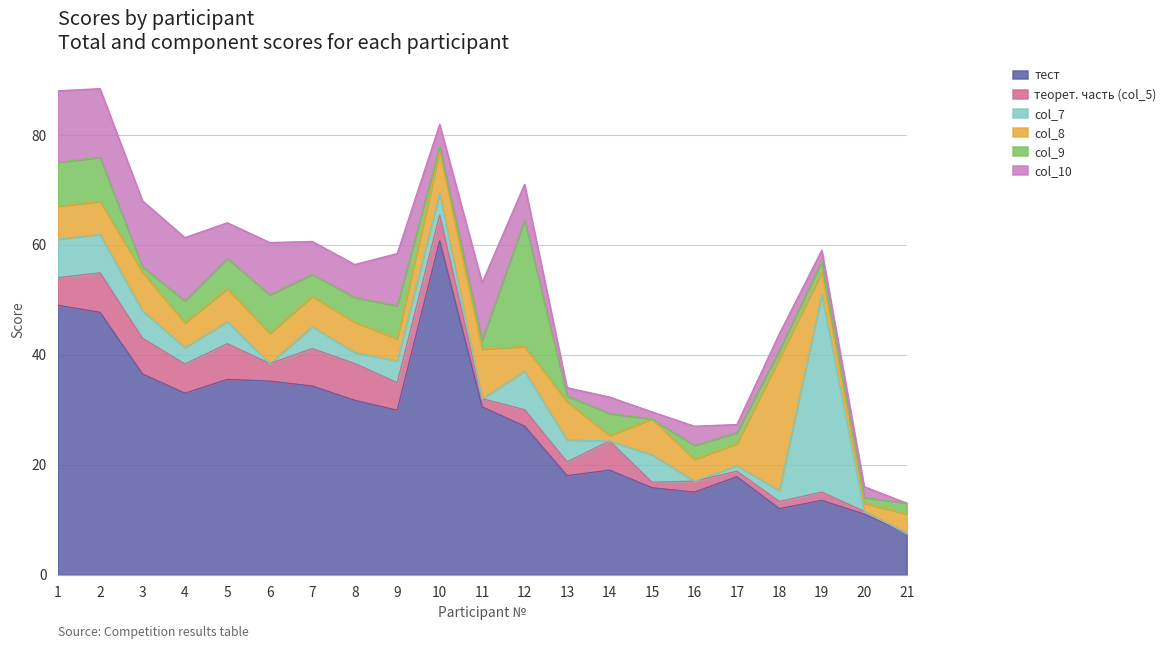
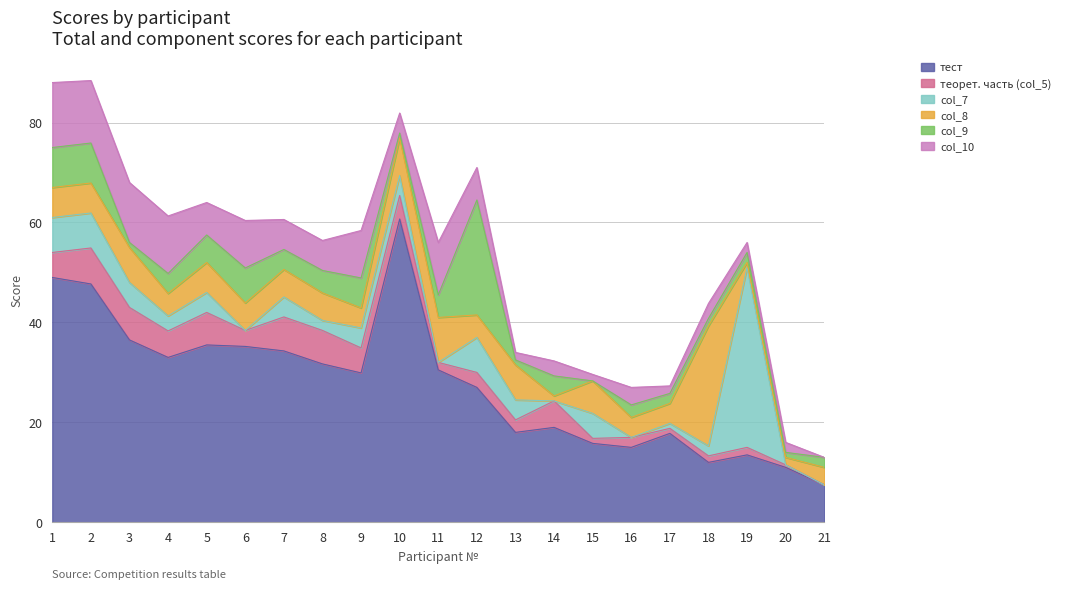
col_9, 11: 2 -> 5
col_8, 19: 4 -> 1
